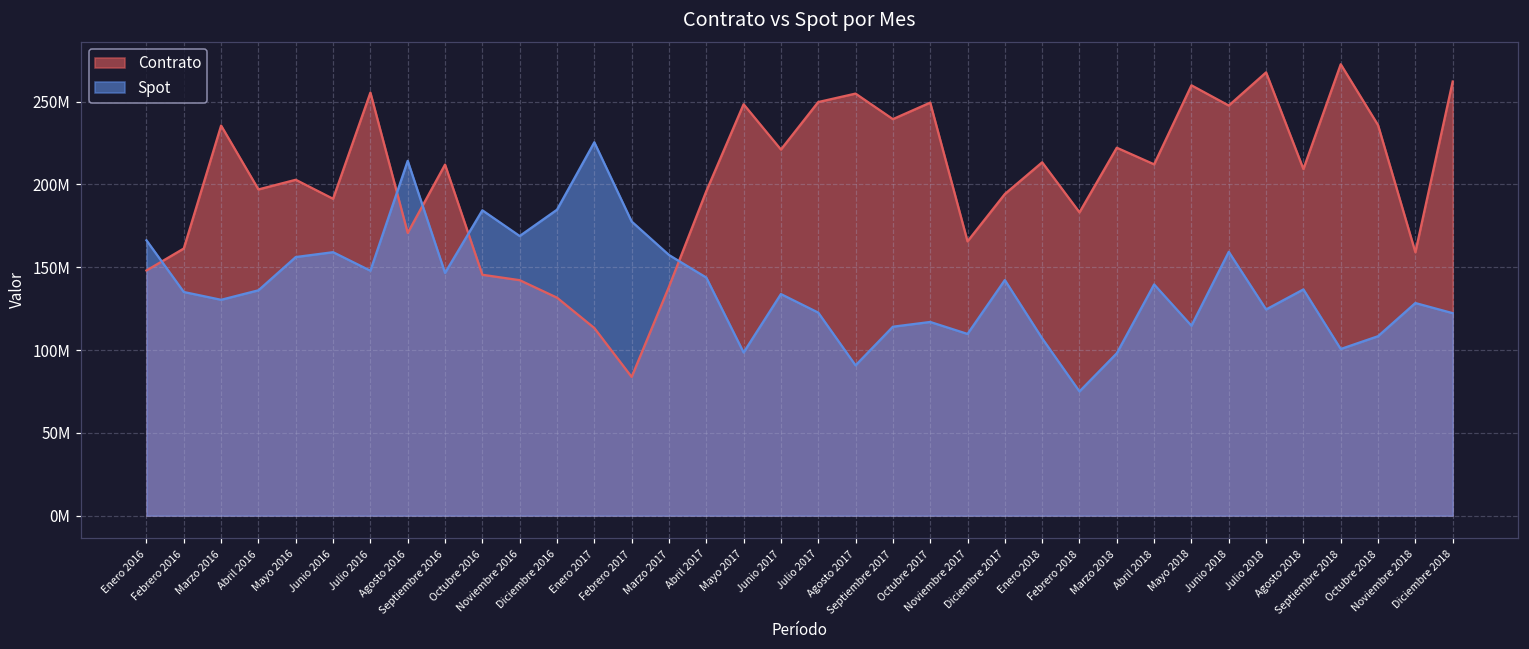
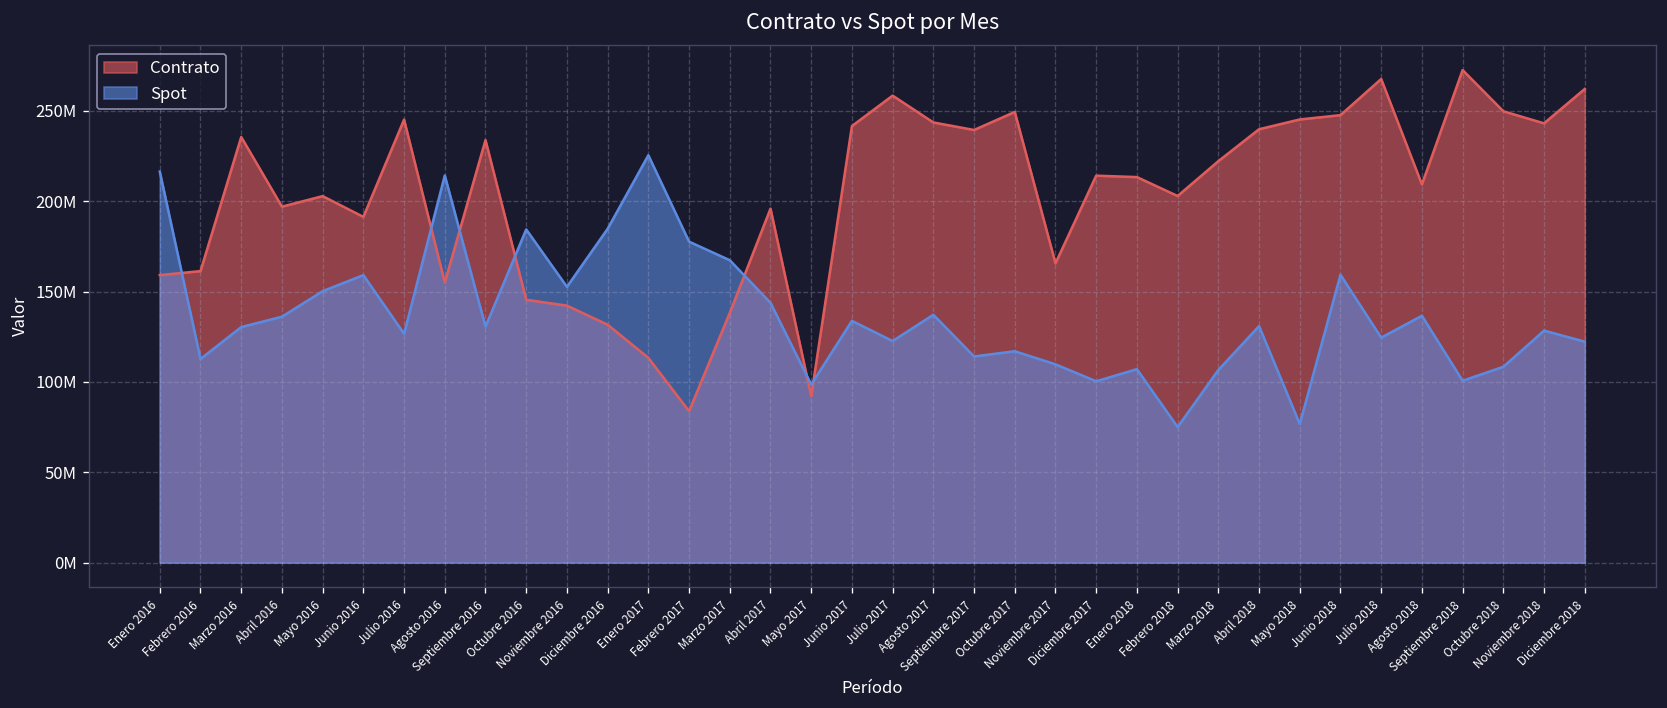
Contrato, Enero 2016: 148000000 -> 159000000
Spot, Enero 2016: 166000000 -> 216000000
Spot, Febrero 2016: 135000000 -> 113000000
Spot, Mayo 2016: 156000000 -> 150000000
Contrato, Julio 2016: 255000000 -> 245000000
Spot, Julio 2016: 148000000 -> 127000000
Contrato, Agosto 2016: 171000000 -> 155000000
Contrato, Septiembre 2016: 212000000 -> 234000000
Spot, Septiembre 2016: 147000000 -> 131000000
Spot, Noviembre 2016: 169000000 -> 153000000
Spot, Marzo 2017: 157000000 -> 167000000
Contrato, Mayo 2017: 248000000 -> 92000000
Contrato, Junio 2017: 221000000 -> 242000000
Contrato, Julio 2017: 250000000 -> 258000000
Contrato, Agosto 2017: 255000000 -> 244000000
Spot, Agosto 2017: 91000000 -> 137000000
Contrato, Diciembre 2017: 194000000 -> 214000000
Spot, Diciembre 2017: 142000000 -> 100000000
Contrato, Febrero 2018: 183000000 -> 203000000
Spot, Marzo 2018: 98000000 -> 107000000
Contrato, Abril 2018: 212000000 -> 240000000
Spot, Abril 2018: 140000000 -> 131000000
Contrato, Mayo 2018: 260000000 -> 245000000
Spot, Mayo 2018: 115000000 -> 77000000
Contrato, Octubre 2018: 236000000 -> 250000000
Contrato, Noviembre 2018: 159000000 -> 243000000
